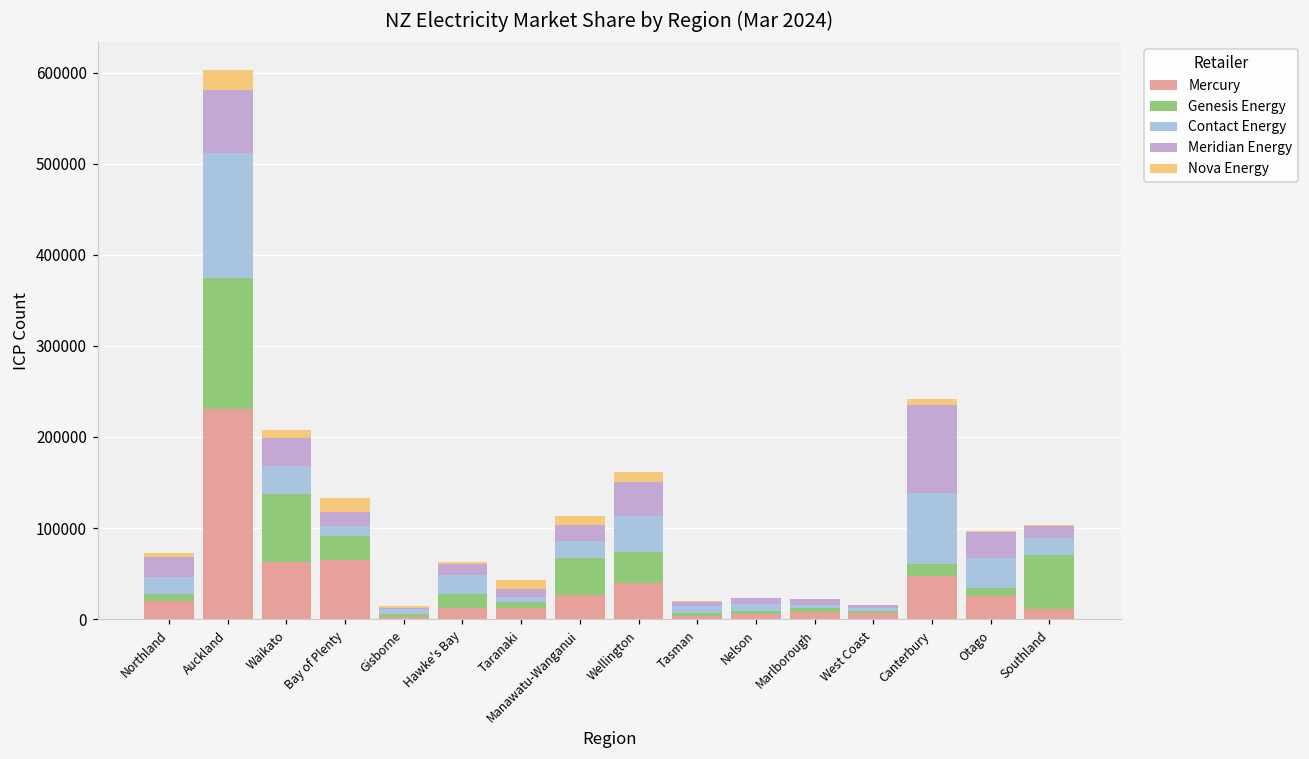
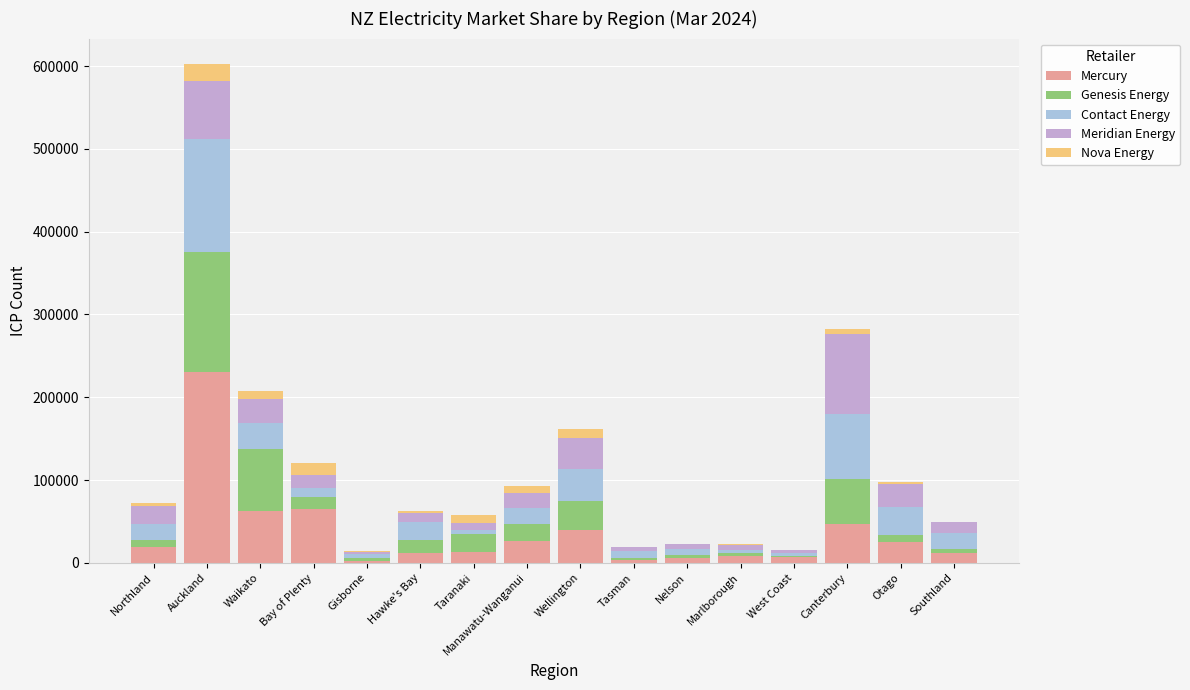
Genesis Energy, Bay of Plenty: 30000 -> 10000
Genesis Energy, Taranaki: 10000 -> 20000
Genesis Energy, Manawatu-Wanganui: 40000 -> 20000
Genesis Energy, Canterbury: 10000 -> 50000
Genesis Energy, Southland: 60000 -> 10000
